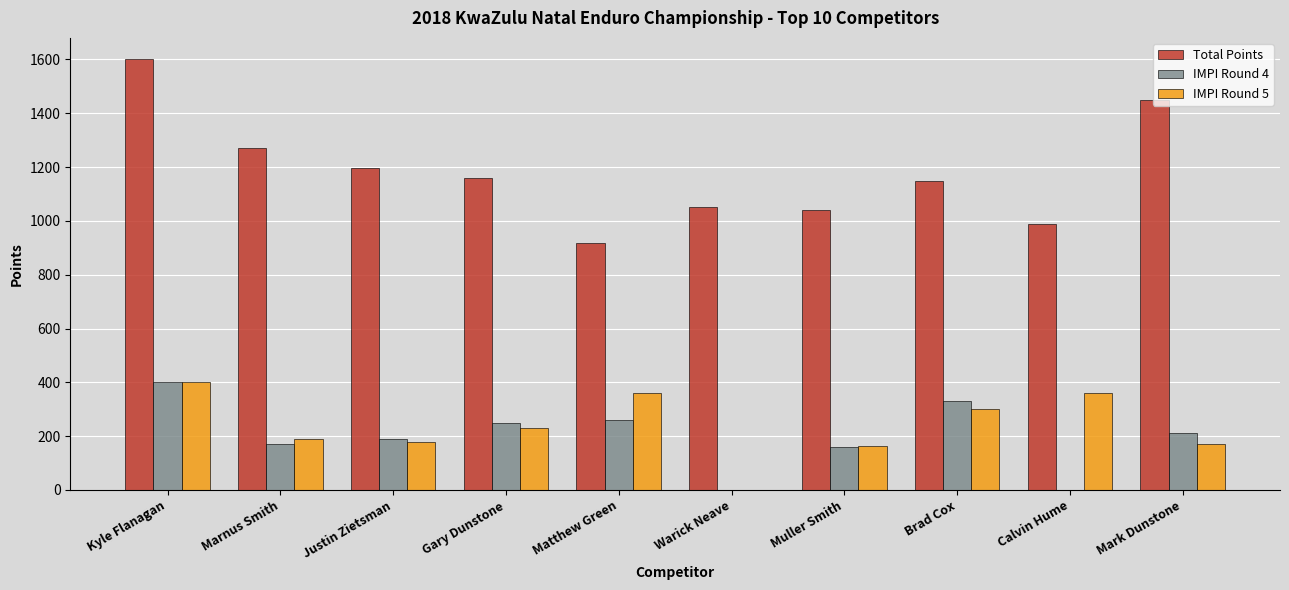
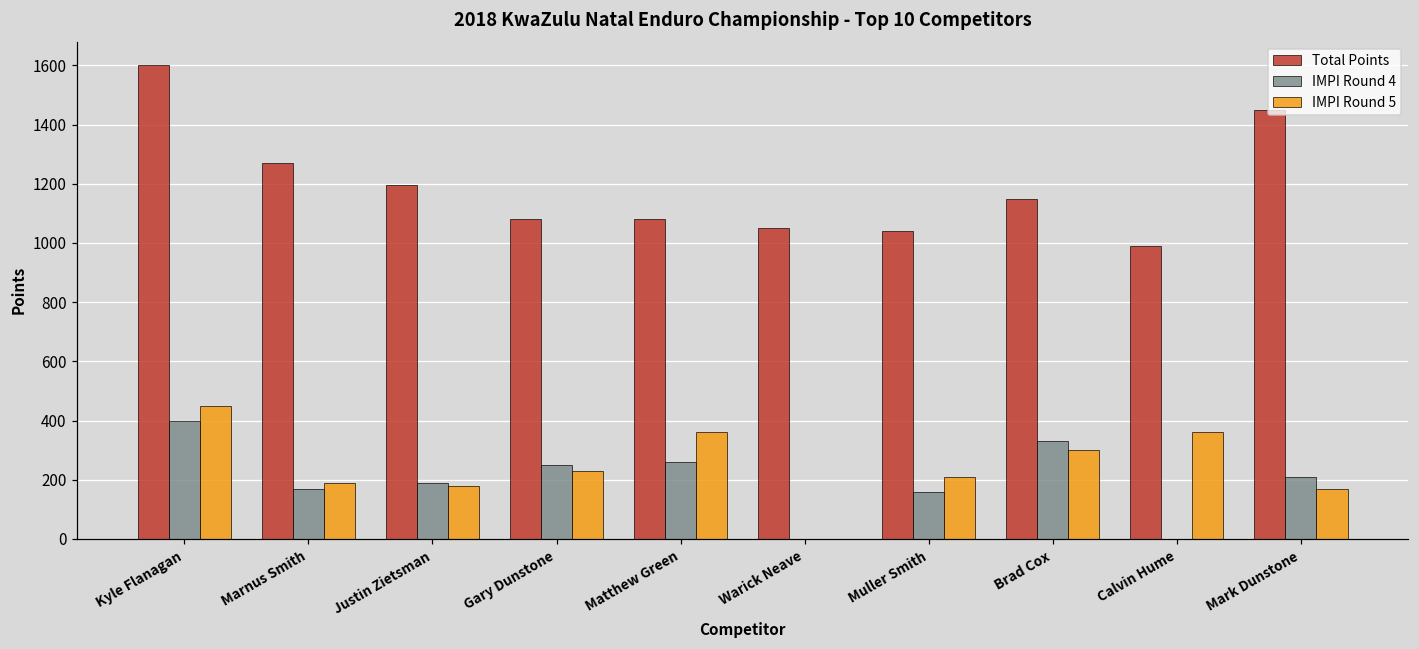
IMPI Round 5, Kyle Flanagan: 400 -> 450
Total Points, Gary Dunstone: 1160 -> 1080
Total Points, Matthew Green: 920 -> 1080
IMPI Round 5, Muller Smith: 170 -> 210
